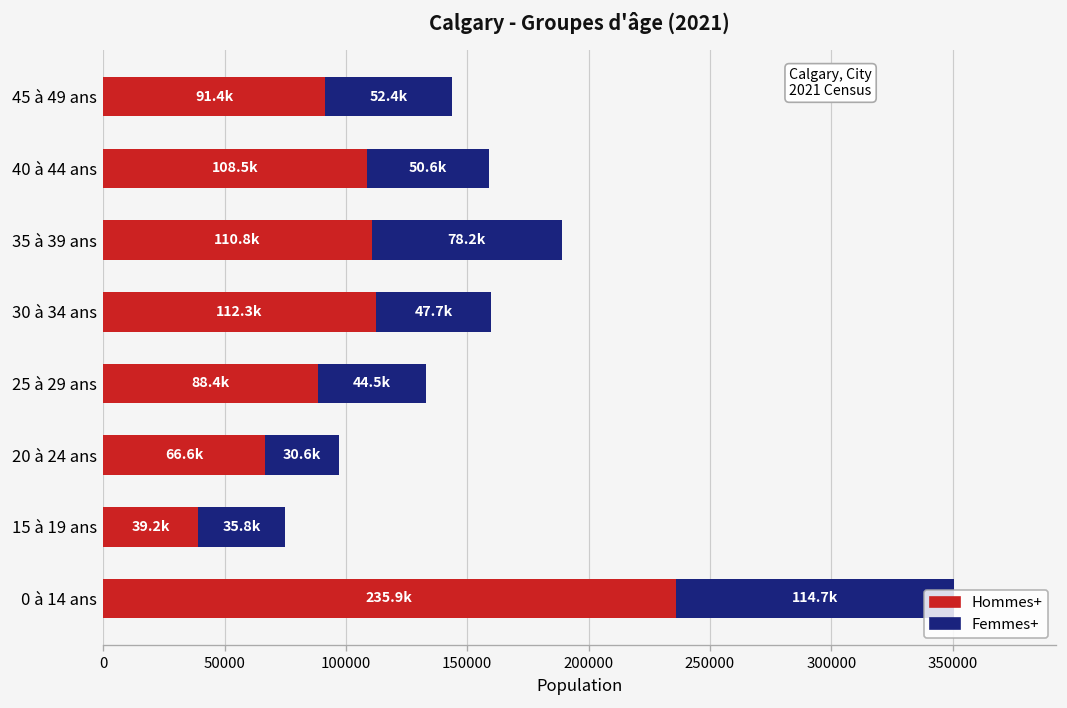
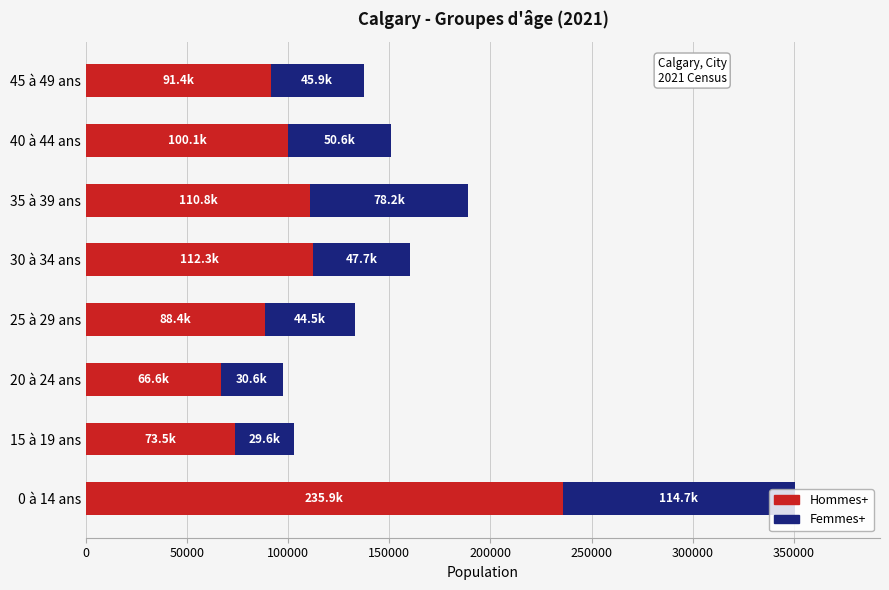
Femmes+, 45 à 49 ans: 52.4k -> 45.9k
Hommes+, 40 à 44 ans: 108.5k -> 100.1k
Hommes+, 15 à 19 ans: 39.2k -> 73.5k
Femmes+, 15 à 19 ans: 35.8k -> 29.6k
